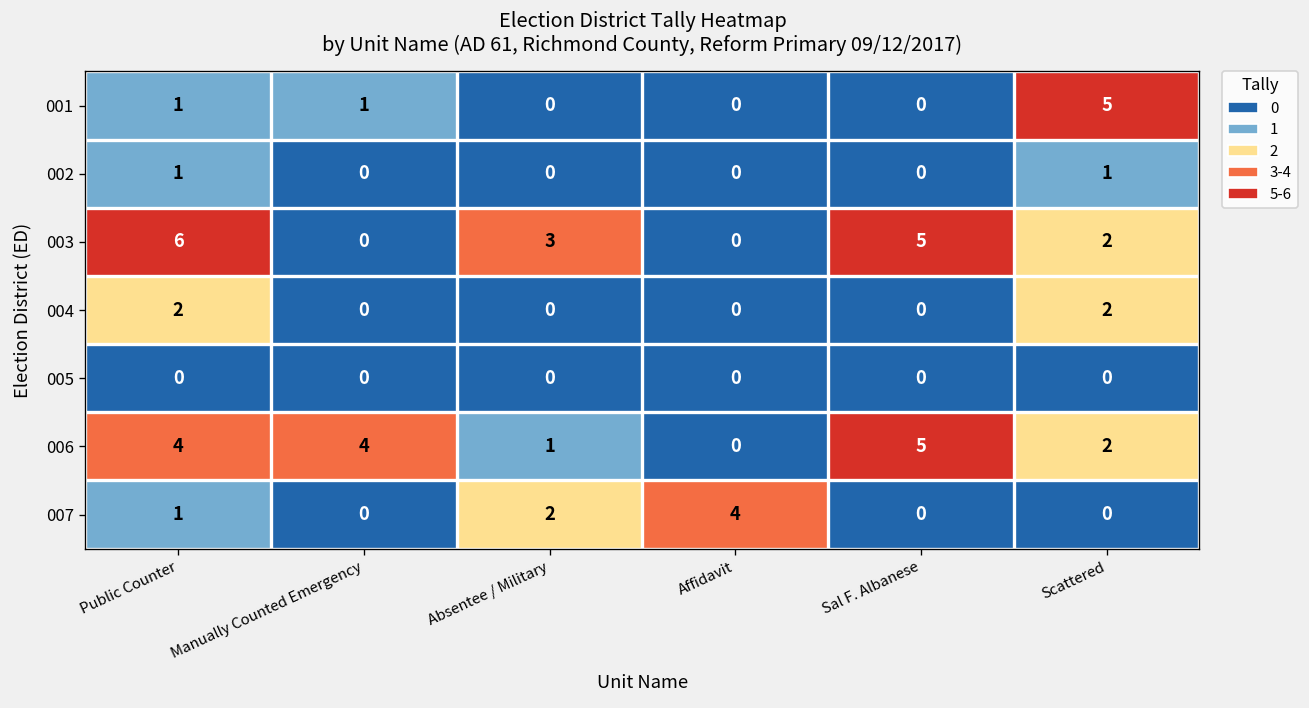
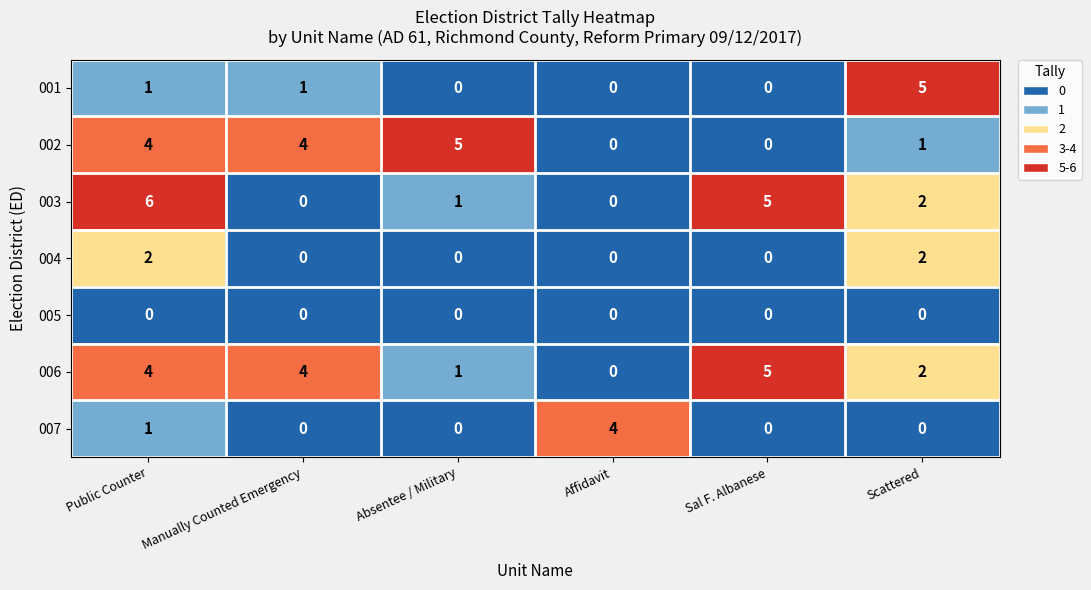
002, Public Counter: 1 -> 4
002, Manually Counted Emergency: 0 -> 4
002, Absentee / Military: 0 -> 5
003, Absentee / Military: 3 -> 1
007, Absentee / Military: 2 -> 0
